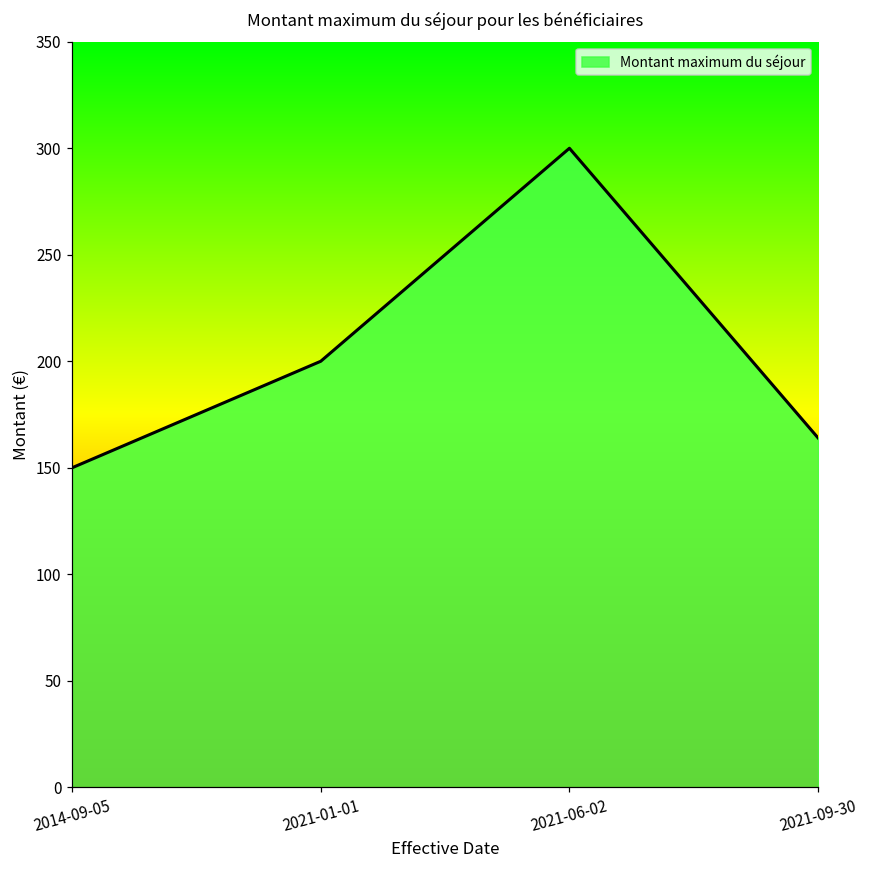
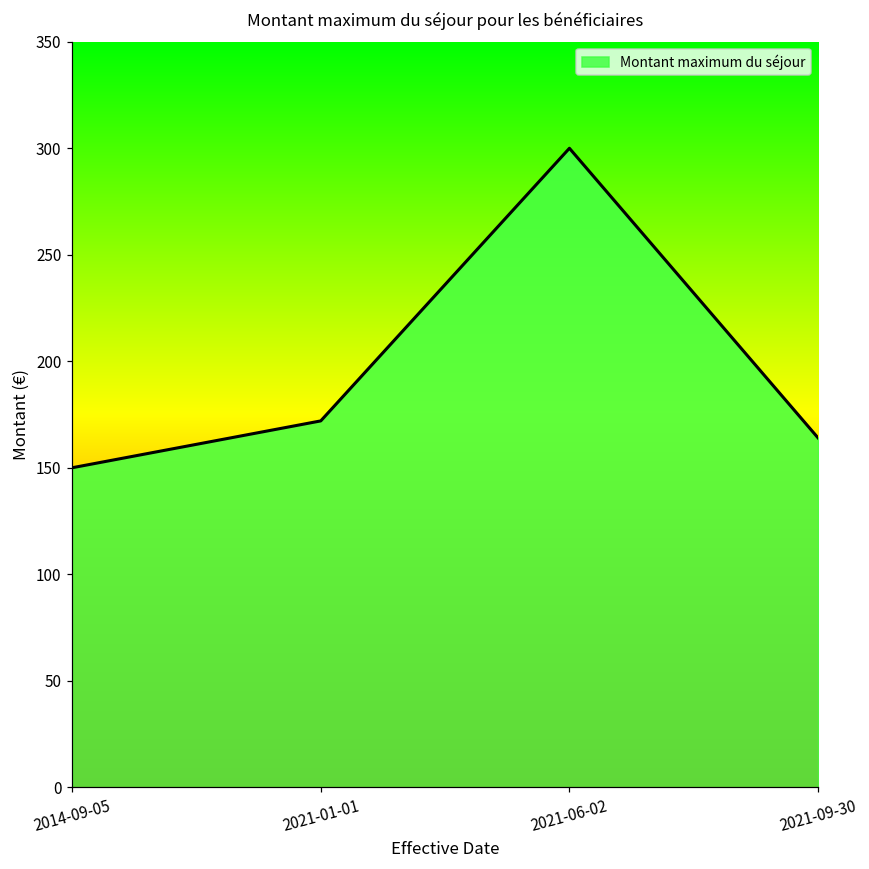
2021-01-01: 200 -> 172
